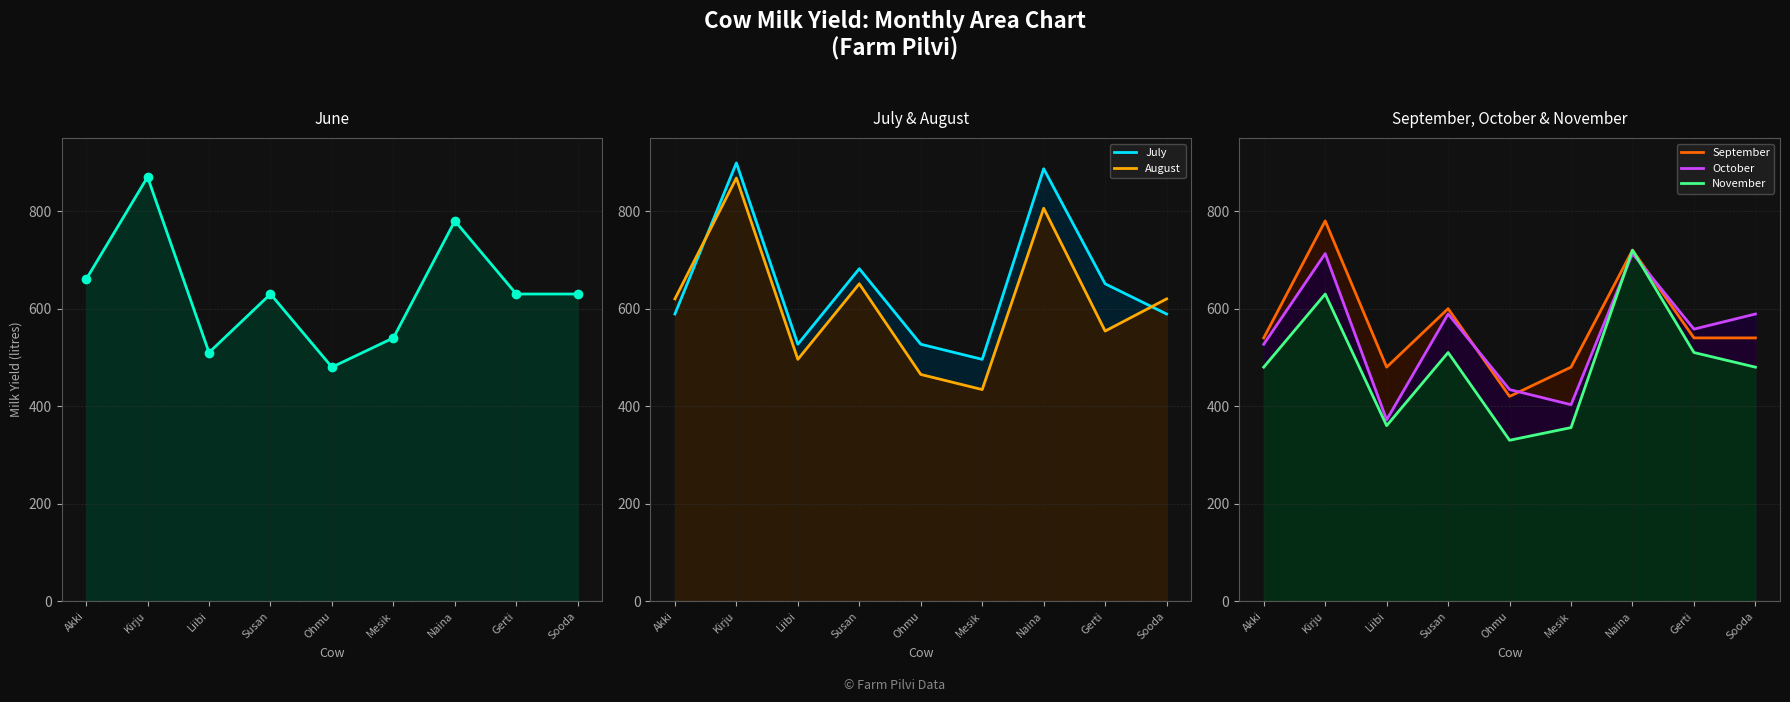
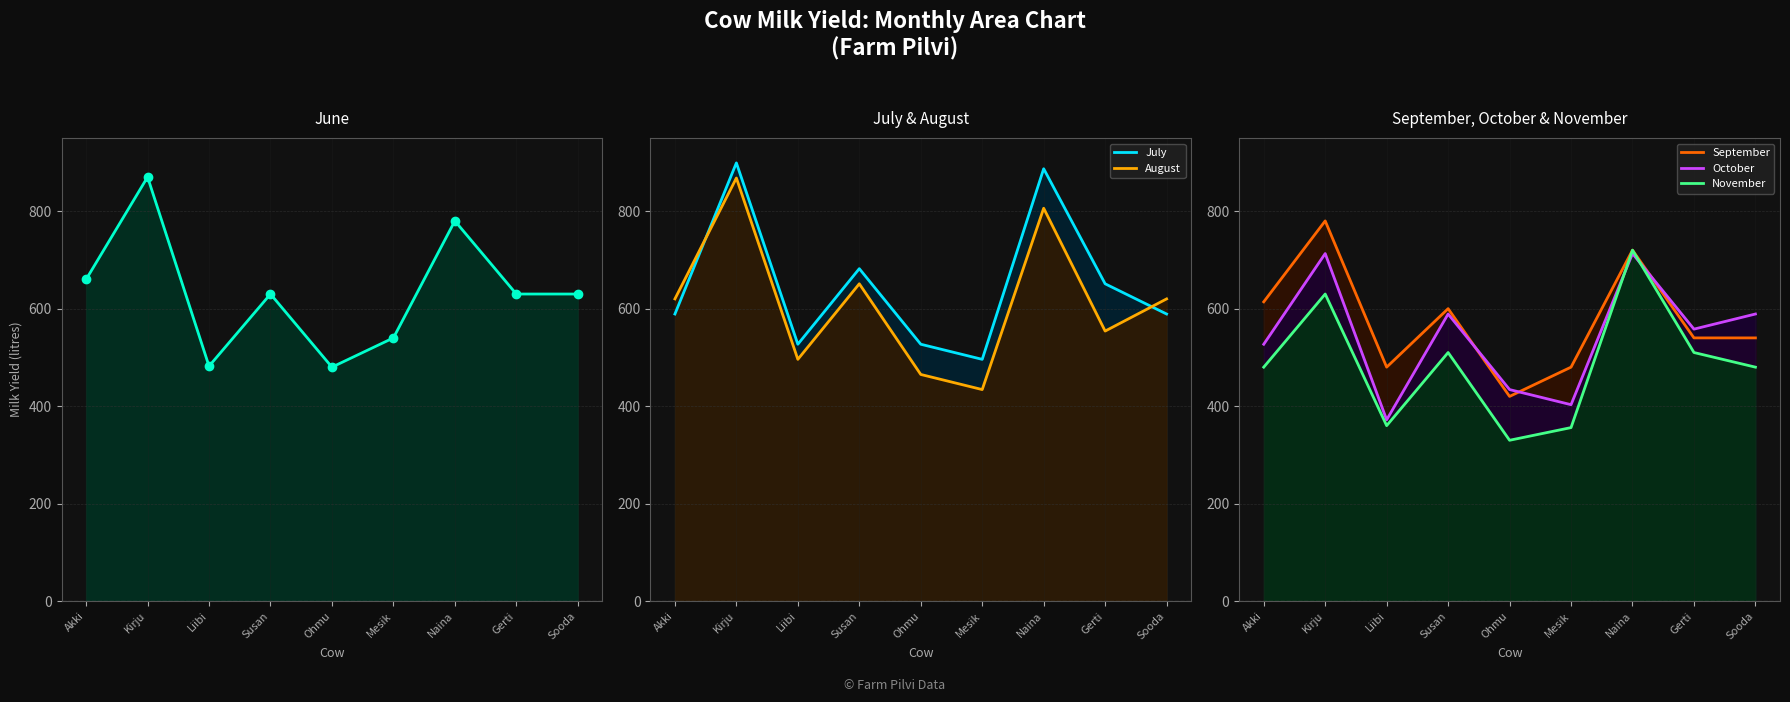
June, Liibi: 510 -> 480
September, October & November, September, Akki: 540 -> 610
